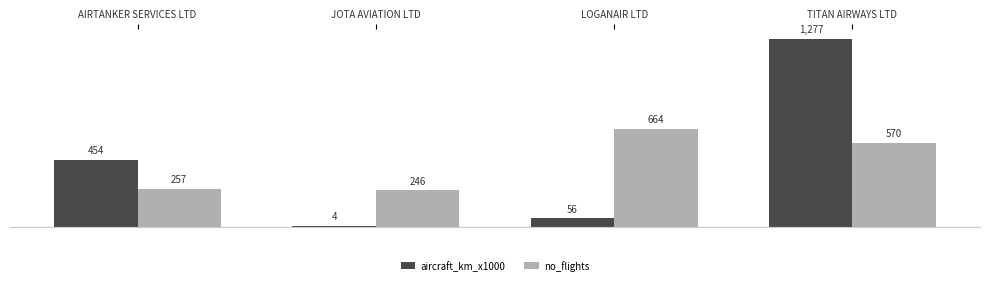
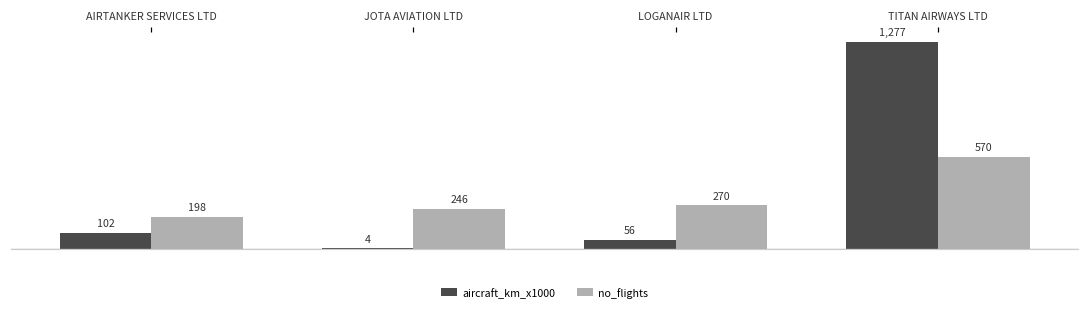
aircraft_km_x1000, AIRTANKER SERVICES LTD: 454 -> 102
no_flights, AIRTANKER SERVICES LTD: 257 -> 198
no_flights, LOGANAIR LTD: 664 -> 270
